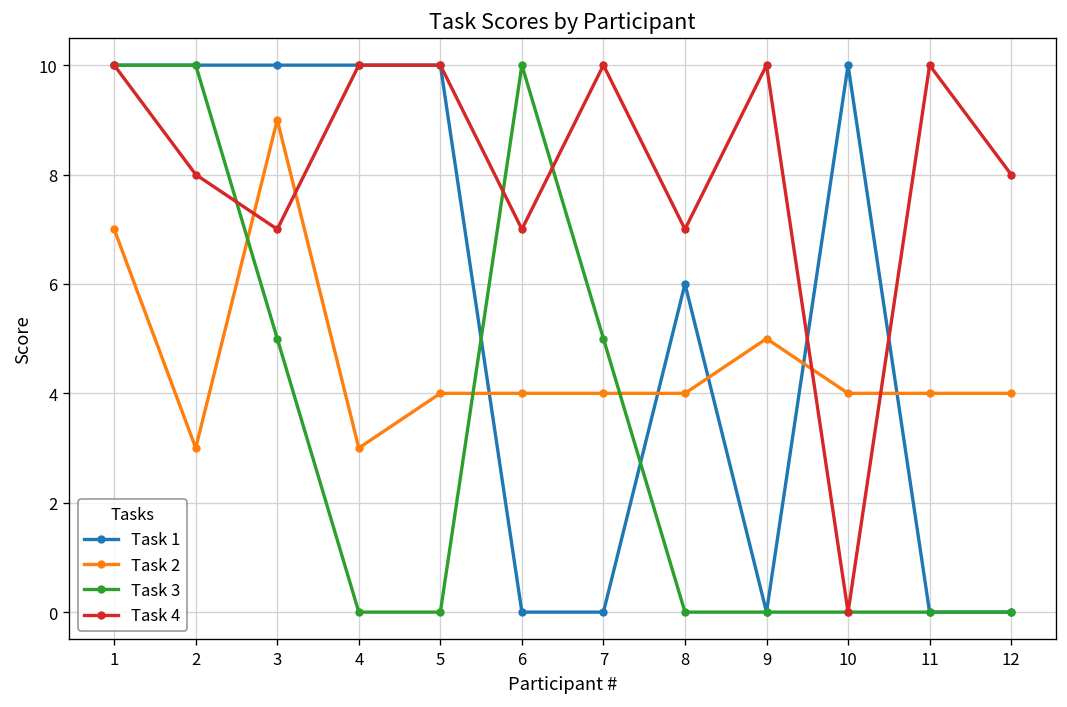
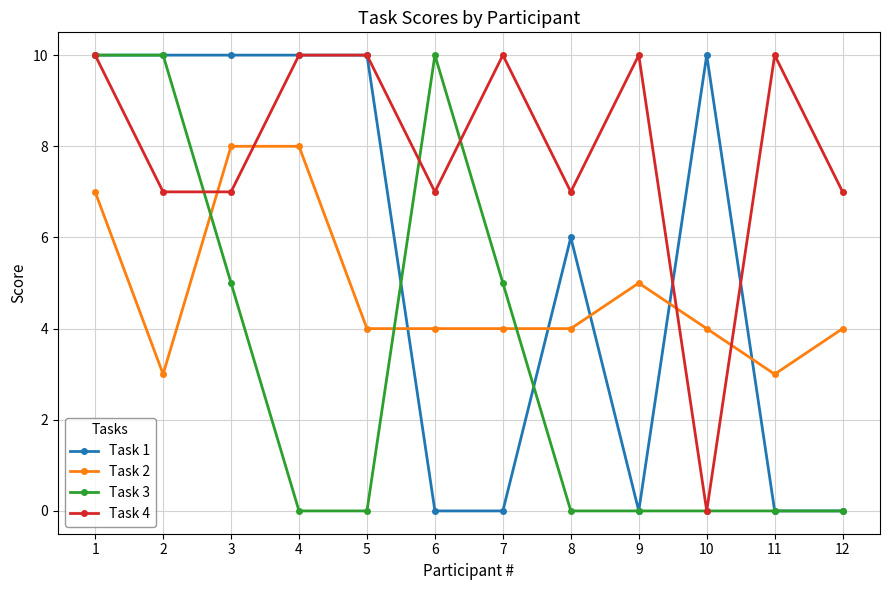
Task 4, 2: 8 -> 7
Task 2, 3: 9 -> 8
Task 2, 4: 3 -> 8
Task 2, 11: 4 -> 3
Task 4, 12: 8 -> 7
